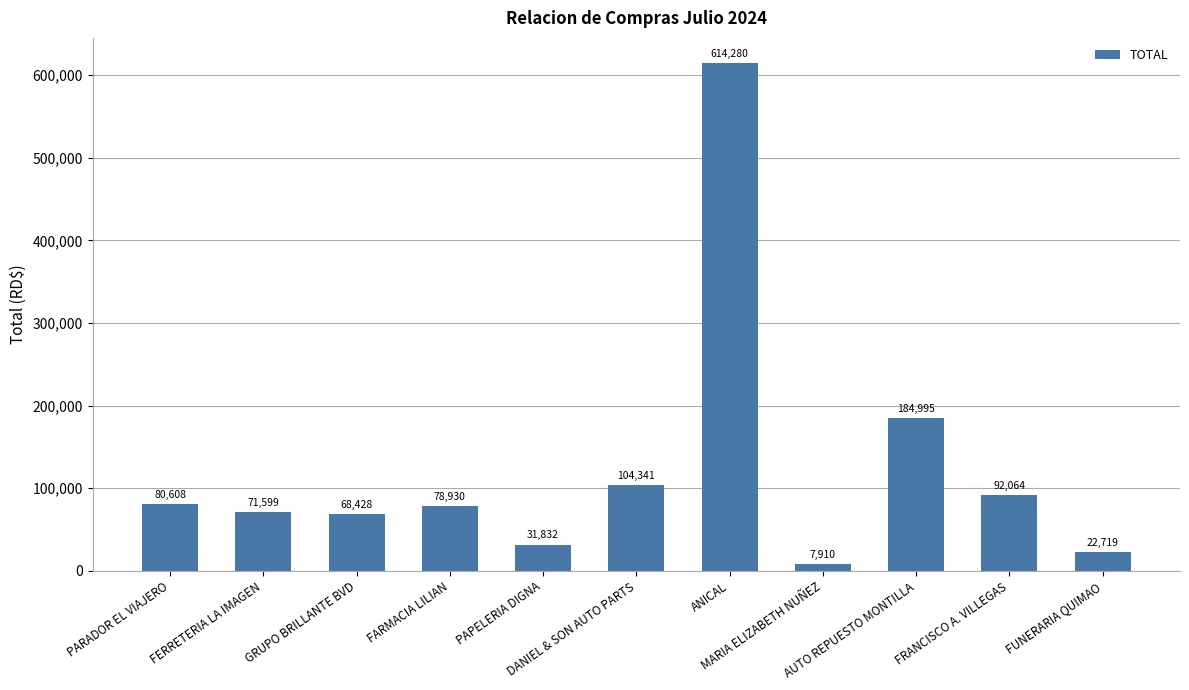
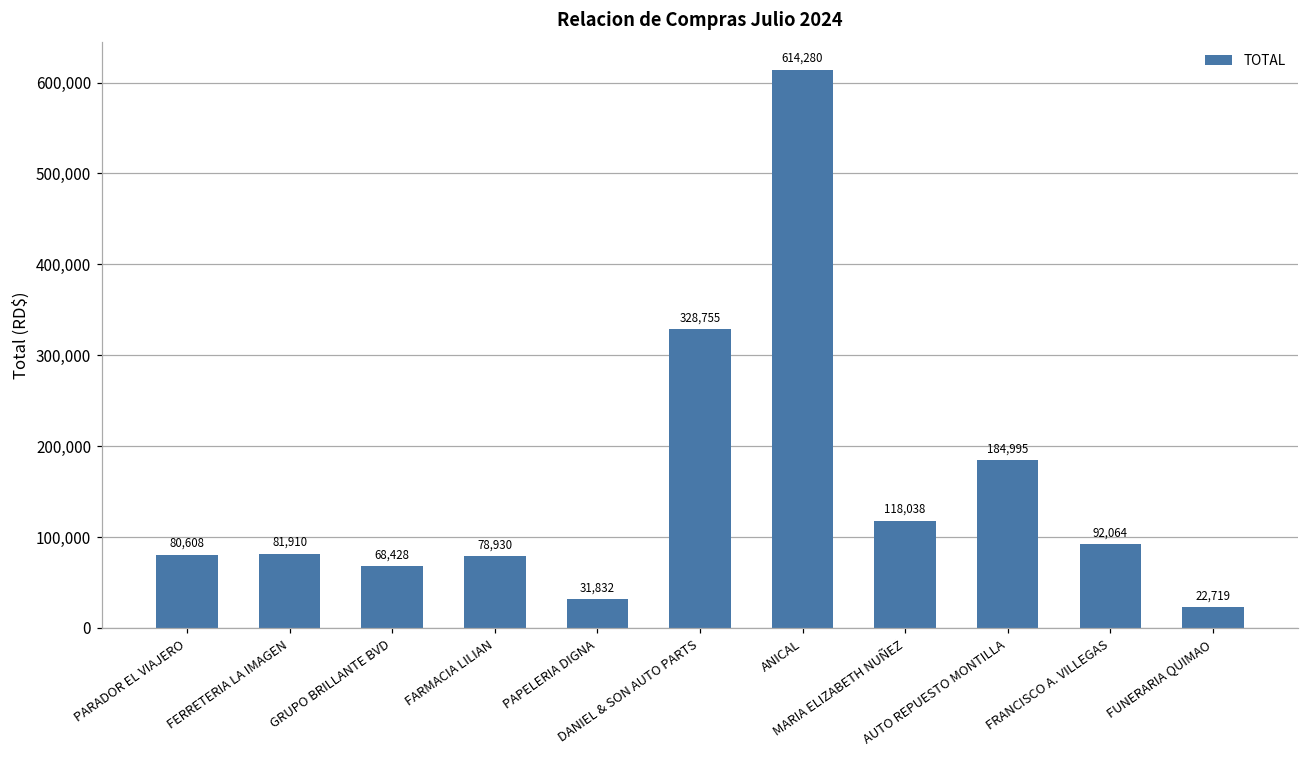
FERRETERIA LA IMAGEN: 71,599 -> 81,910
DANIEL & SON AUTO PARTS: 104,341 -> 328,755
MARIA ELIZABETH NUÑEZ: 7,910 -> 118,038
